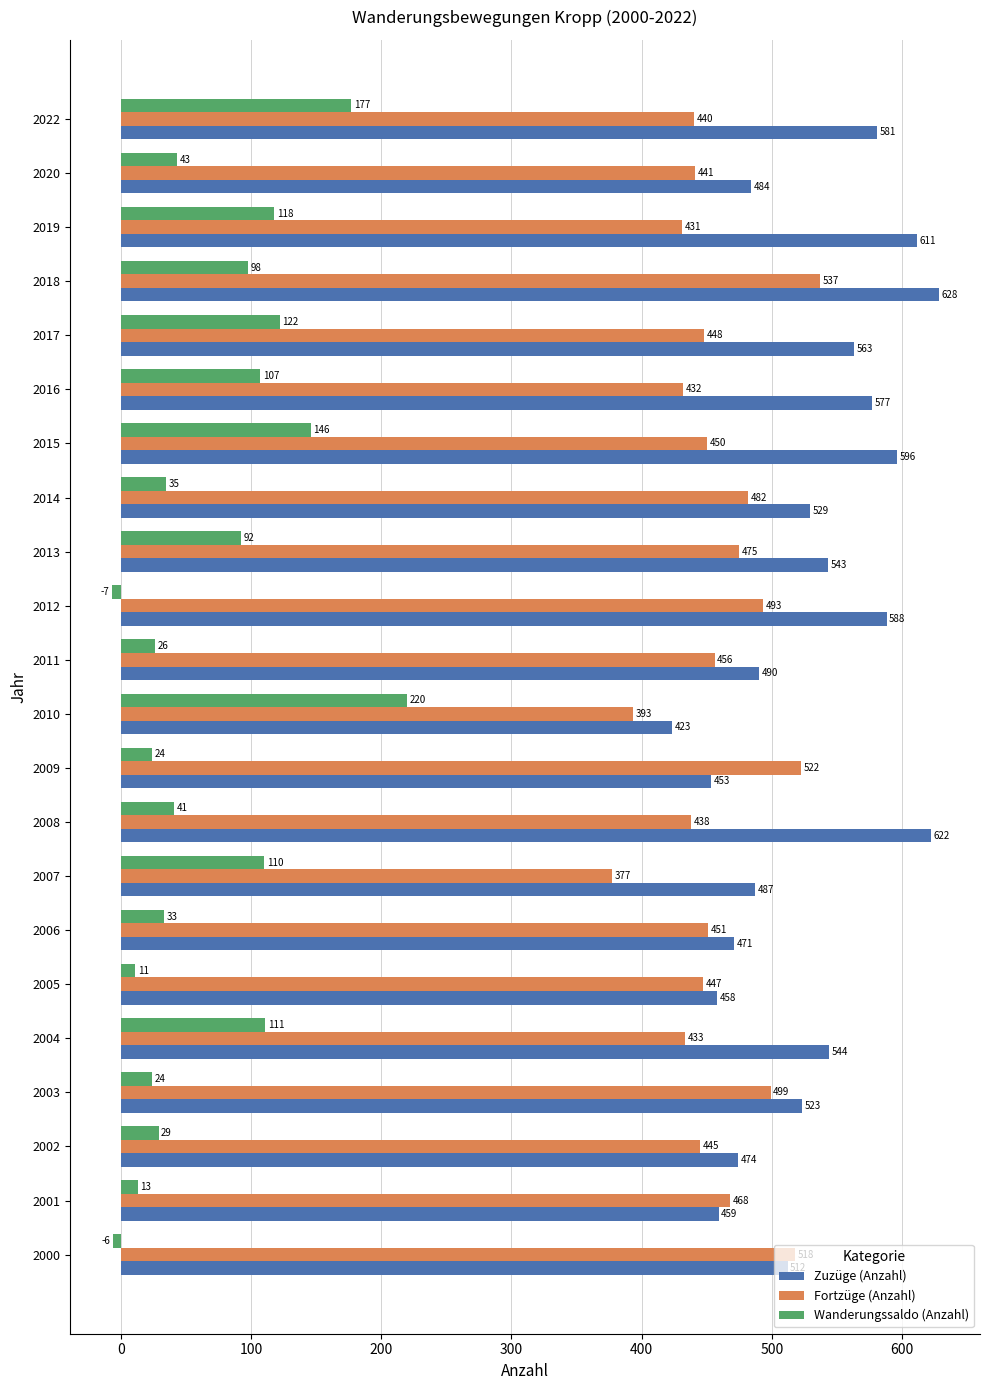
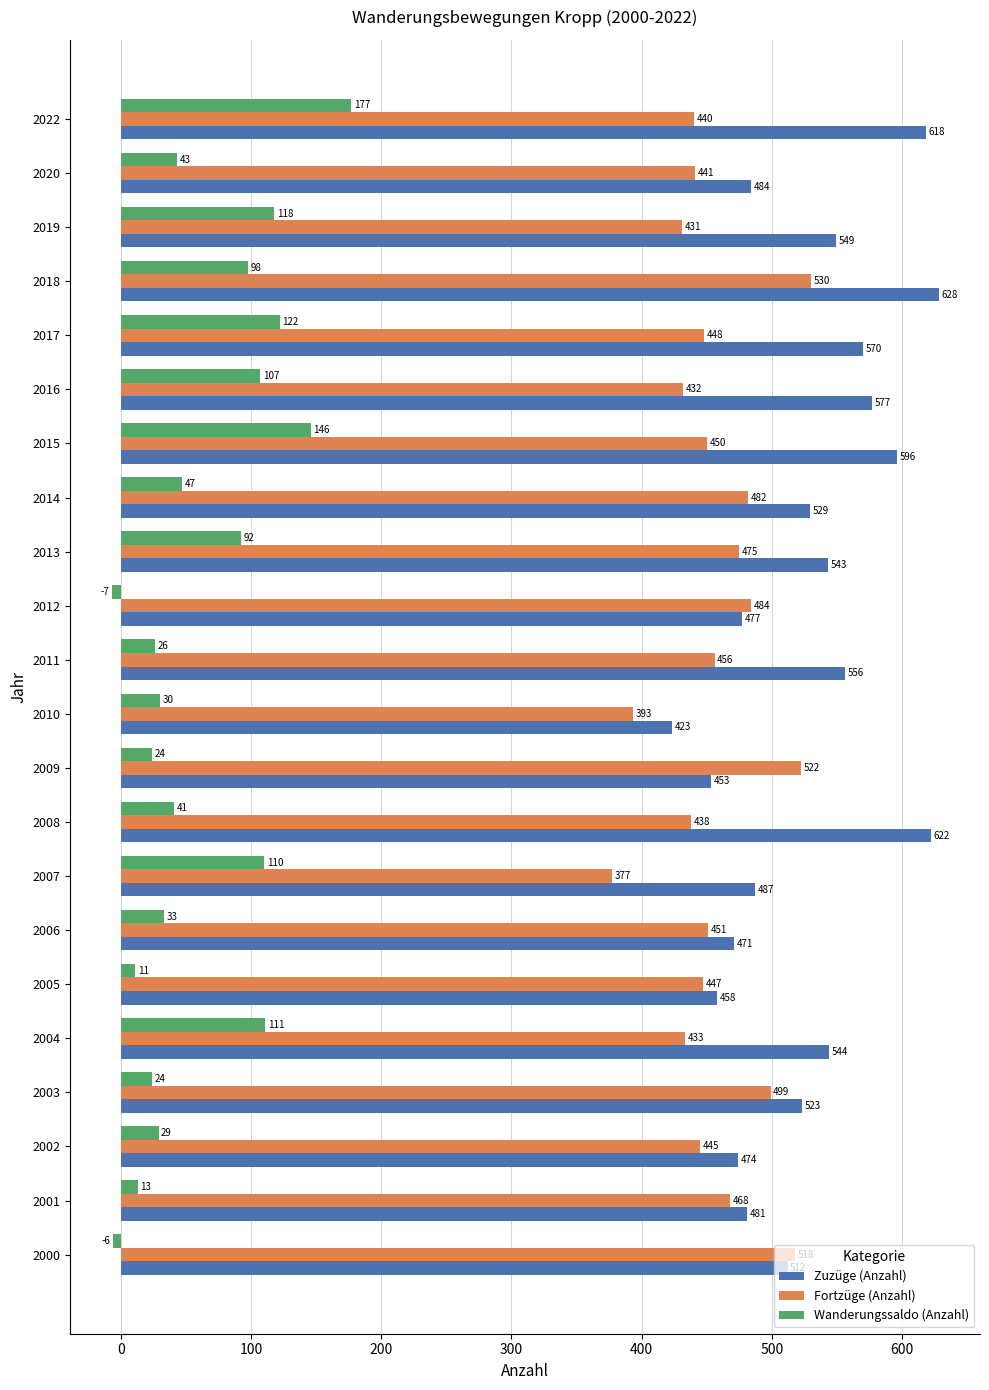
Zuzüge (Anzahl), 2022: 581 -> 618
Zuzüge (Anzahl), 2019: 611 -> 549
Fortzüge (Anzahl), 2018: 537 -> 530
Zuzüge (Anzahl), 2017: 563 -> 570
Wanderungssaldo (Anzahl), 2014: 35 -> 47
Fortzüge (Anzahl), 2012: 493 -> 484
Zuzüge (Anzahl), 2012: 588 -> 477
Zuzüge (Anzahl), 2011: 490 -> 556
Wanderungssaldo (Anzahl), 2010: 220 -> 30
Zuzüge (Anzahl), 2001: 459 -> 481
